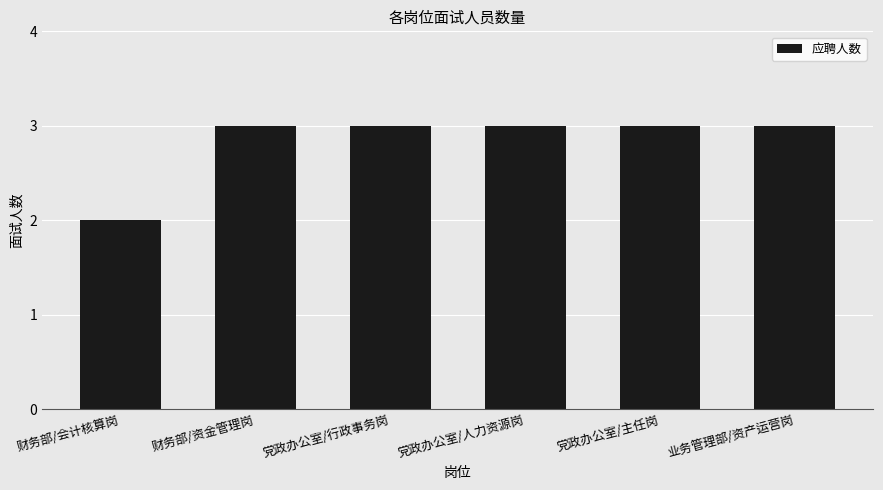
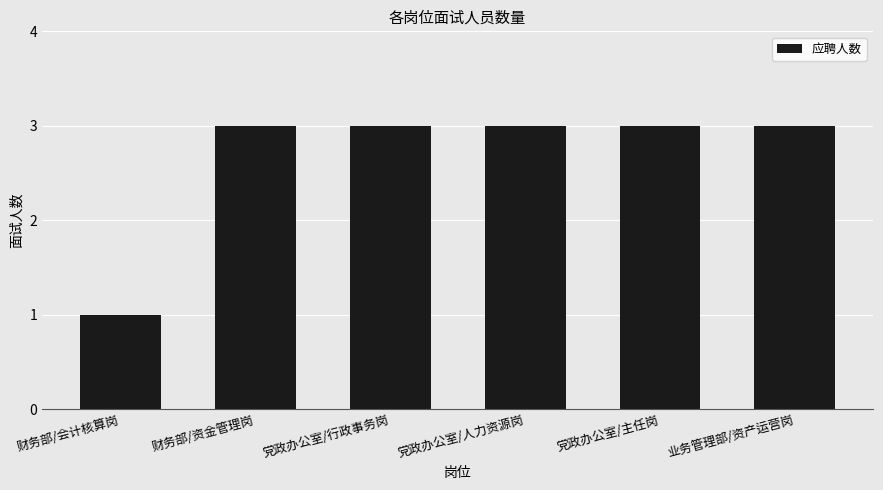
财务部/会计核算岗: 2 -> 1
